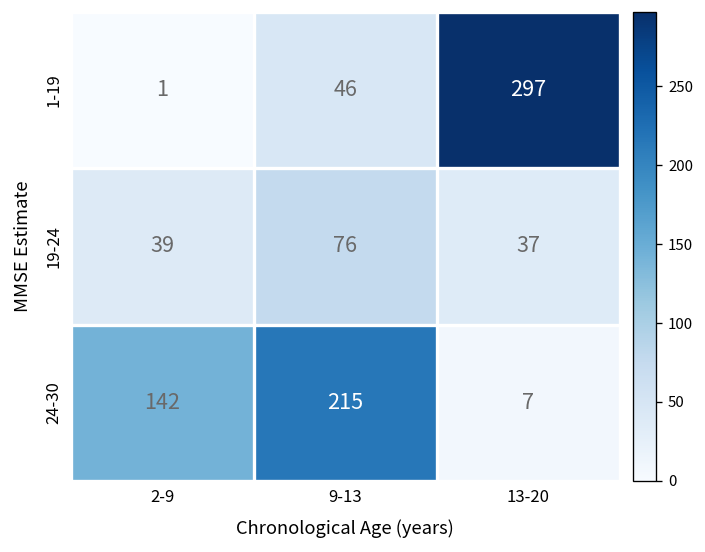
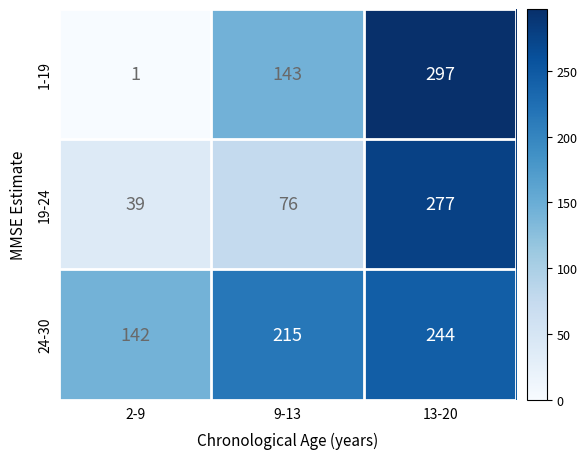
1-19, 9-13: 46 -> 143
19-24, 13-20: 37 -> 277
24-30, 13-20: 7 -> 244
